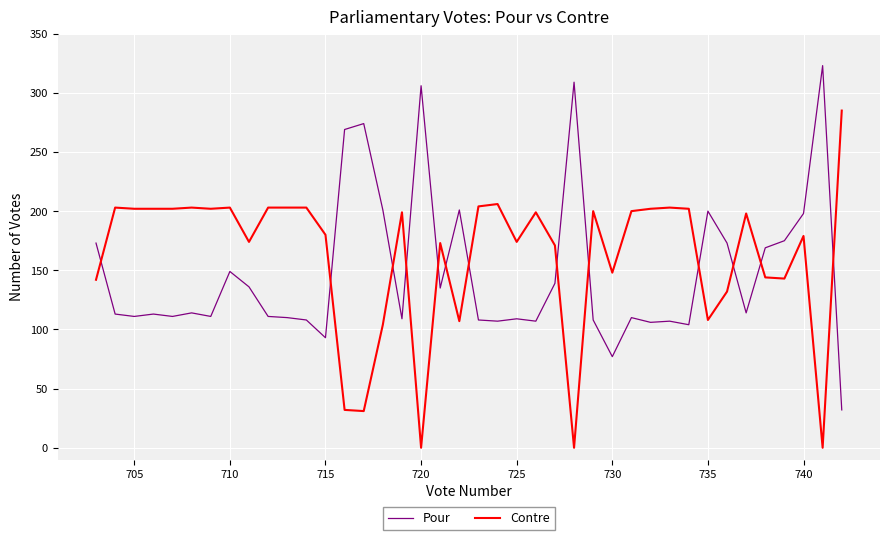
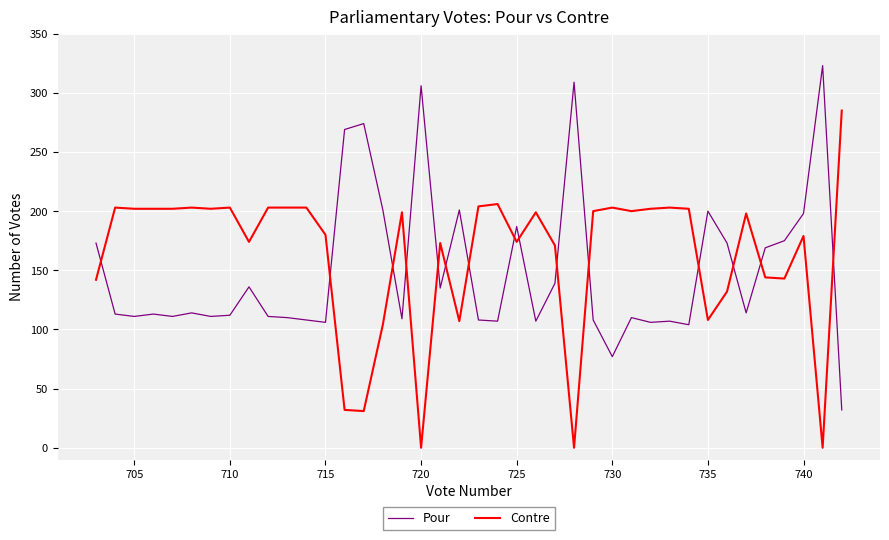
Pour, 710: 149 -> 112
Pour, 715: 93 -> 106
Pour, 725: 109 -> 187
Contre, 730: 148 -> 203
